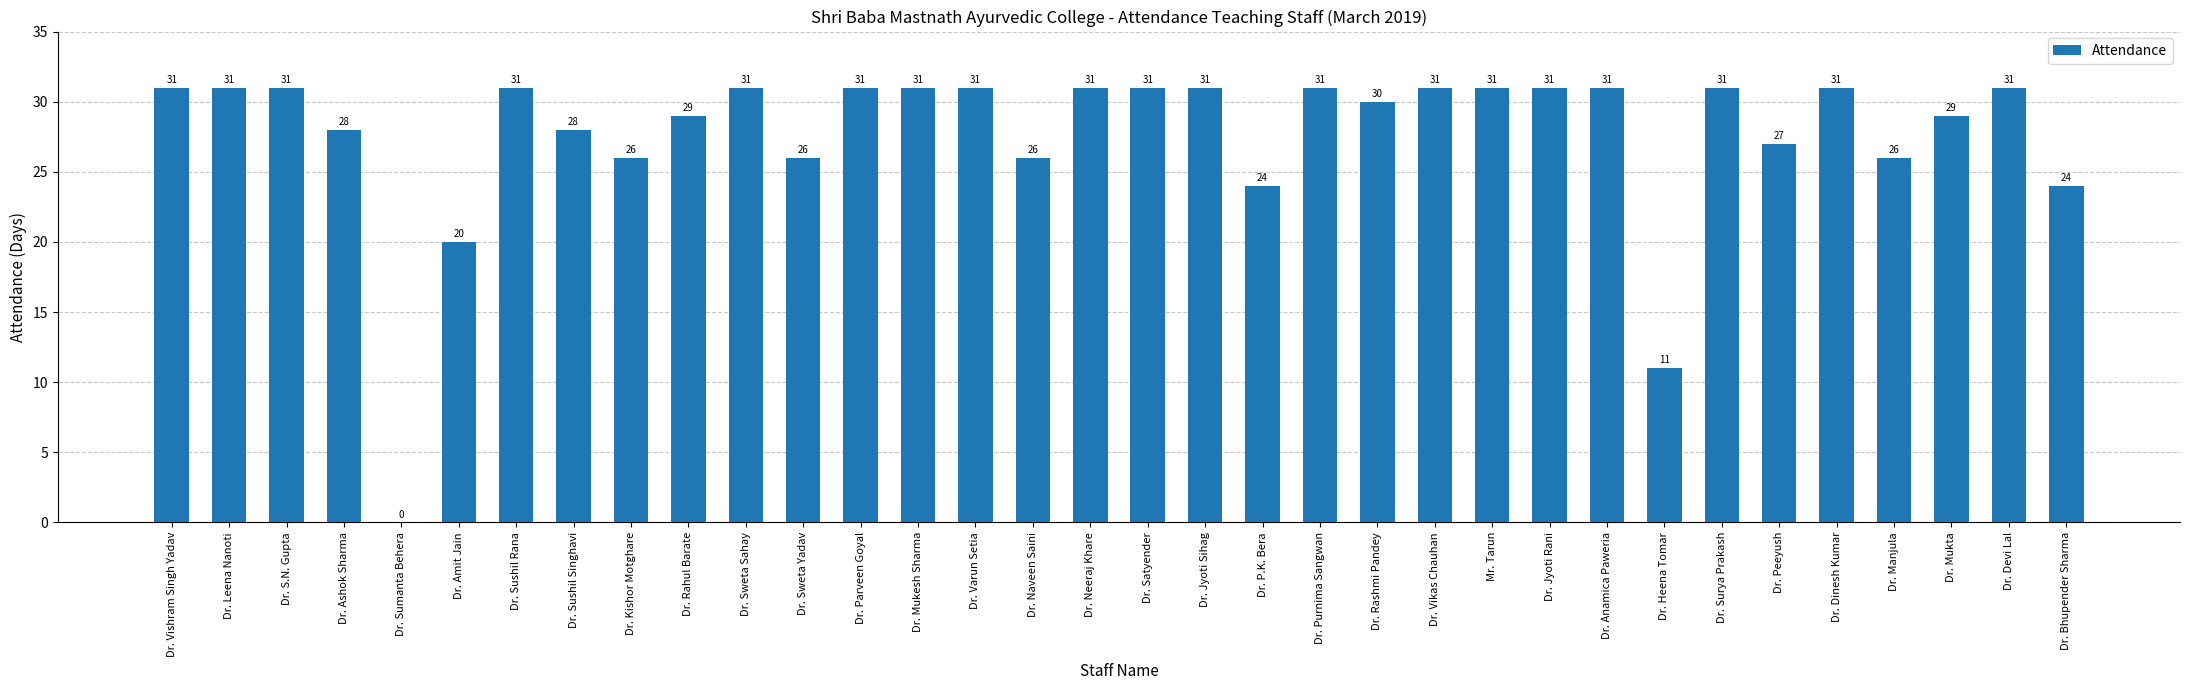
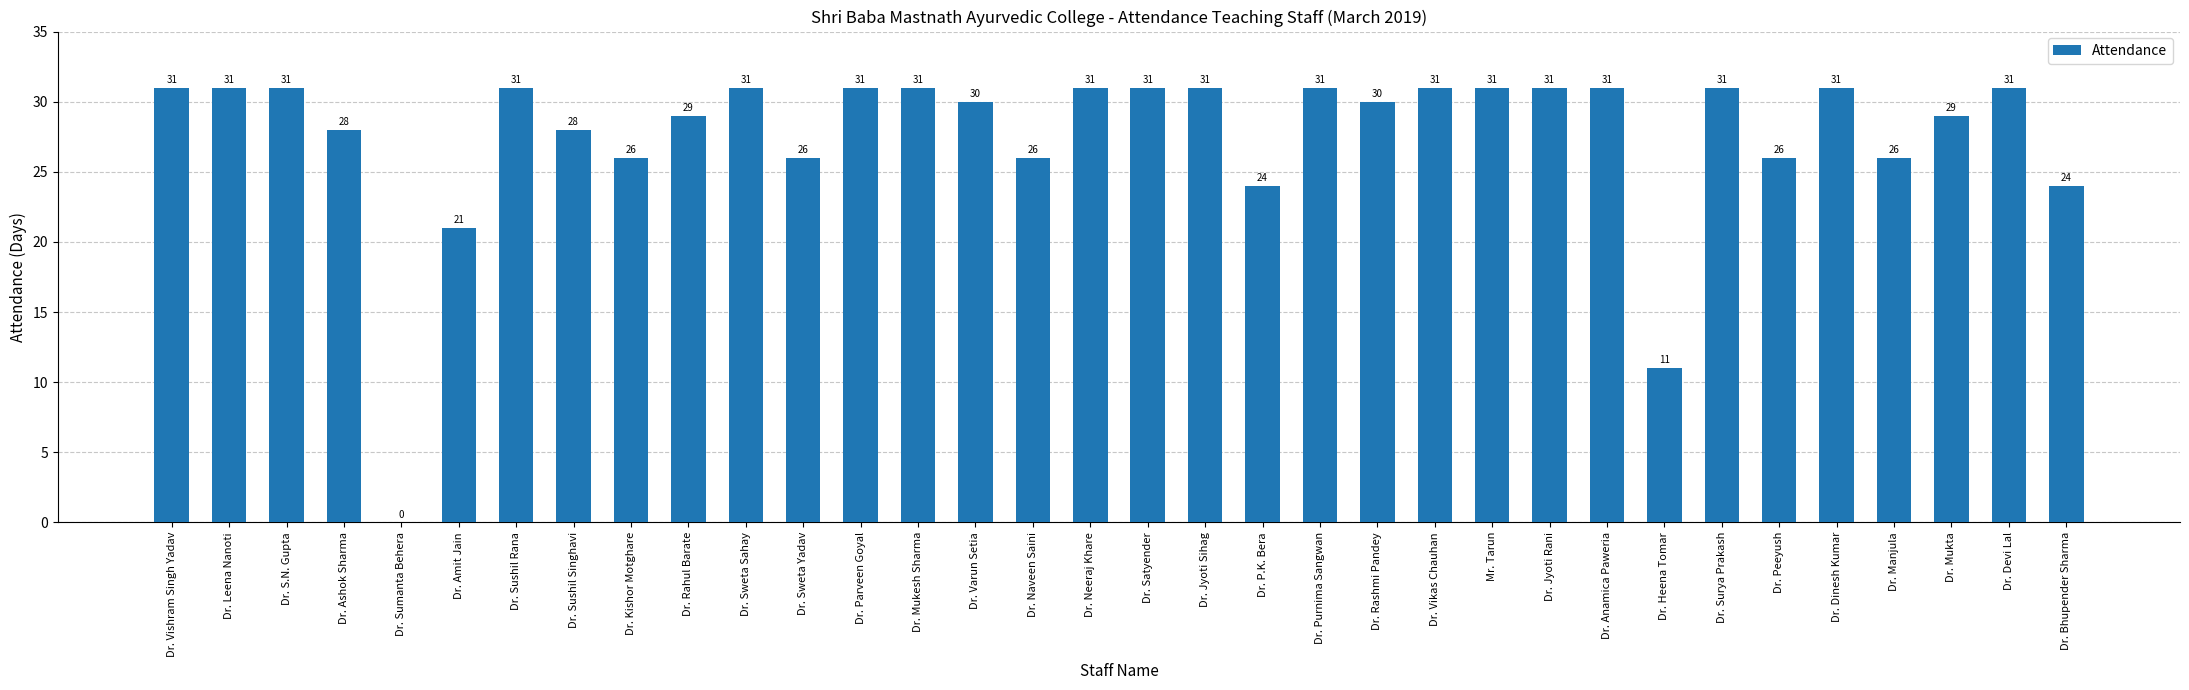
Dr. Amit Jain: 20 -> 21
Dr. Varun Setia: 31 -> 30
Dr. Peeyush: 27 -> 26
